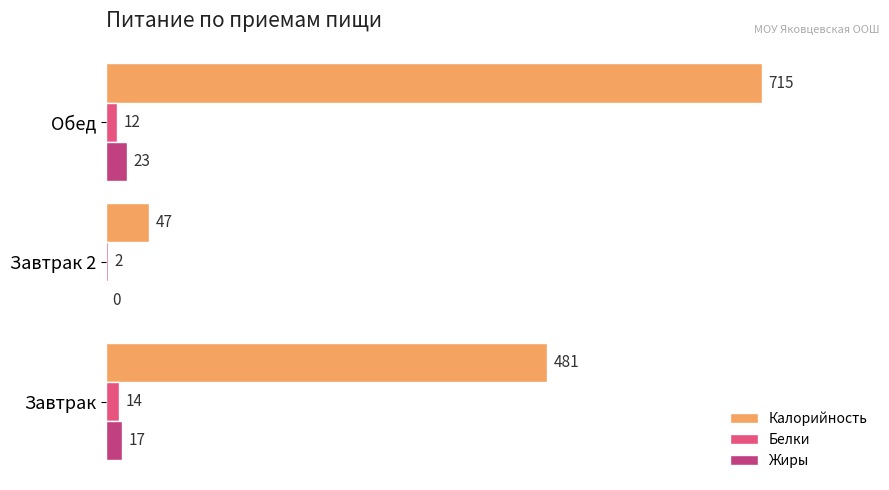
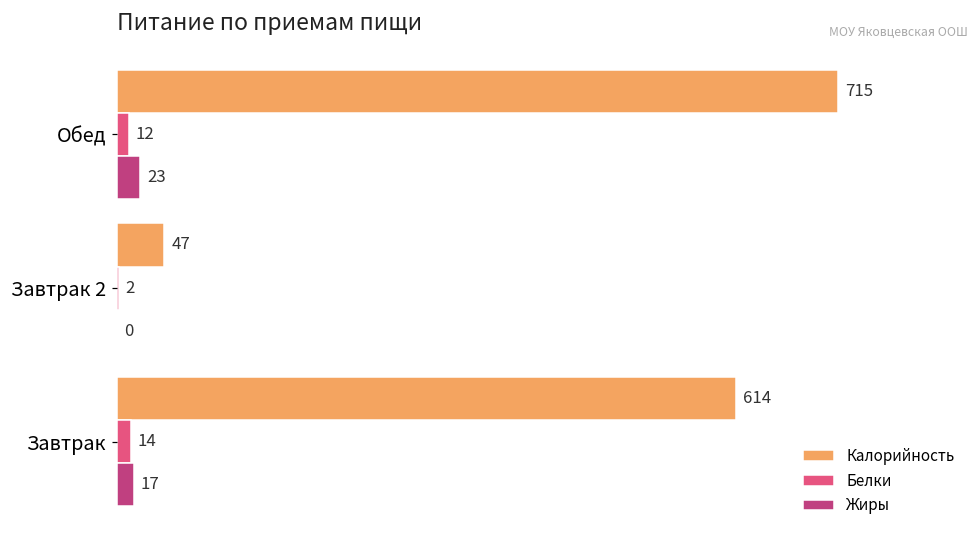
Калорийность, Завтрак: 481 -> 614
